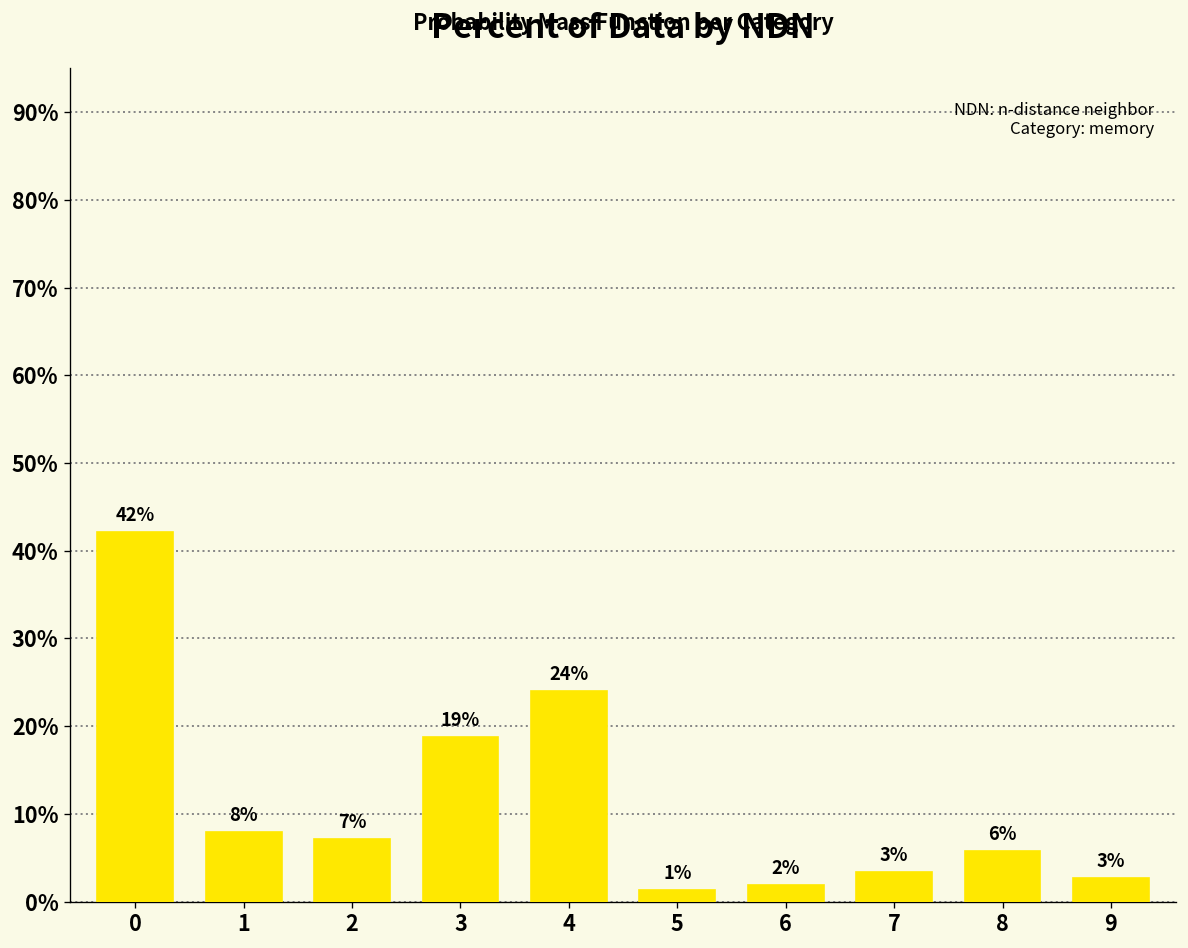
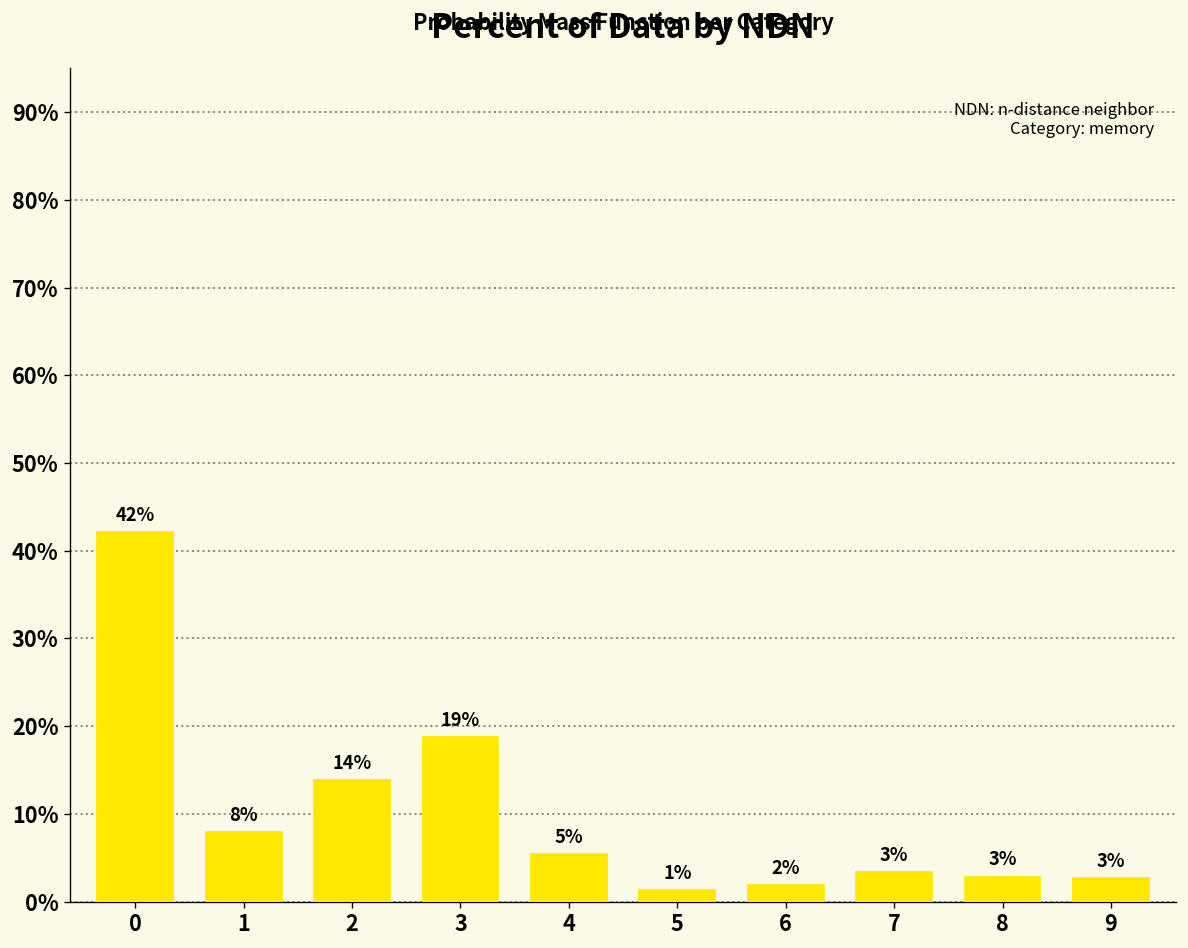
2: 7% -> 14%
4: 24% -> 5%
8: 6% -> 3%
